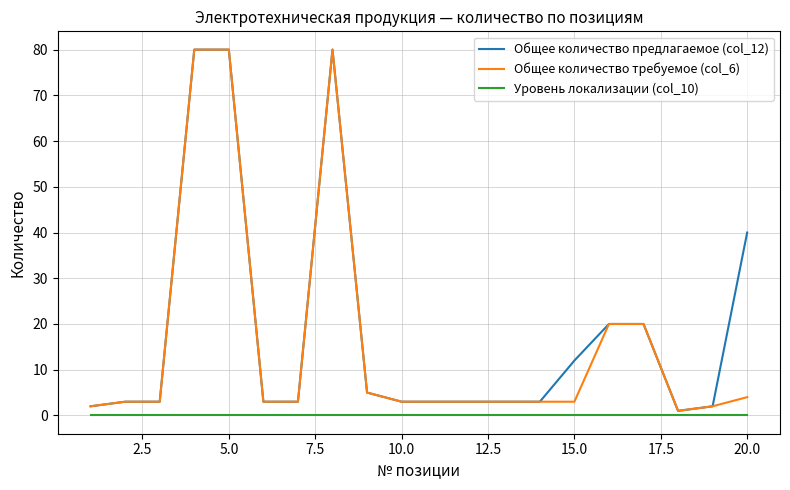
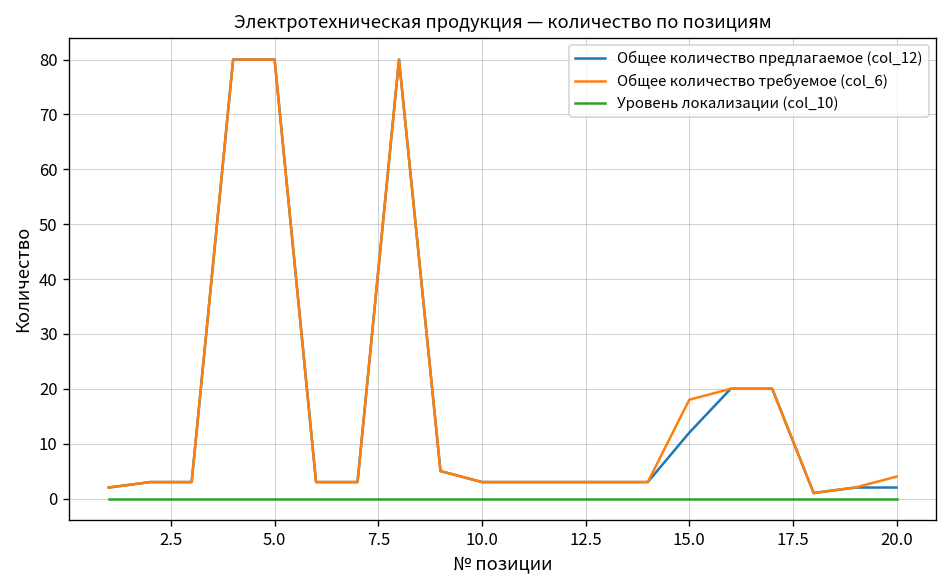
Общее количество требуемое (col_6), 15.0: 3 -> 18
Общее количество предлагаемое (col_12), 20.0: 40 -> 2
